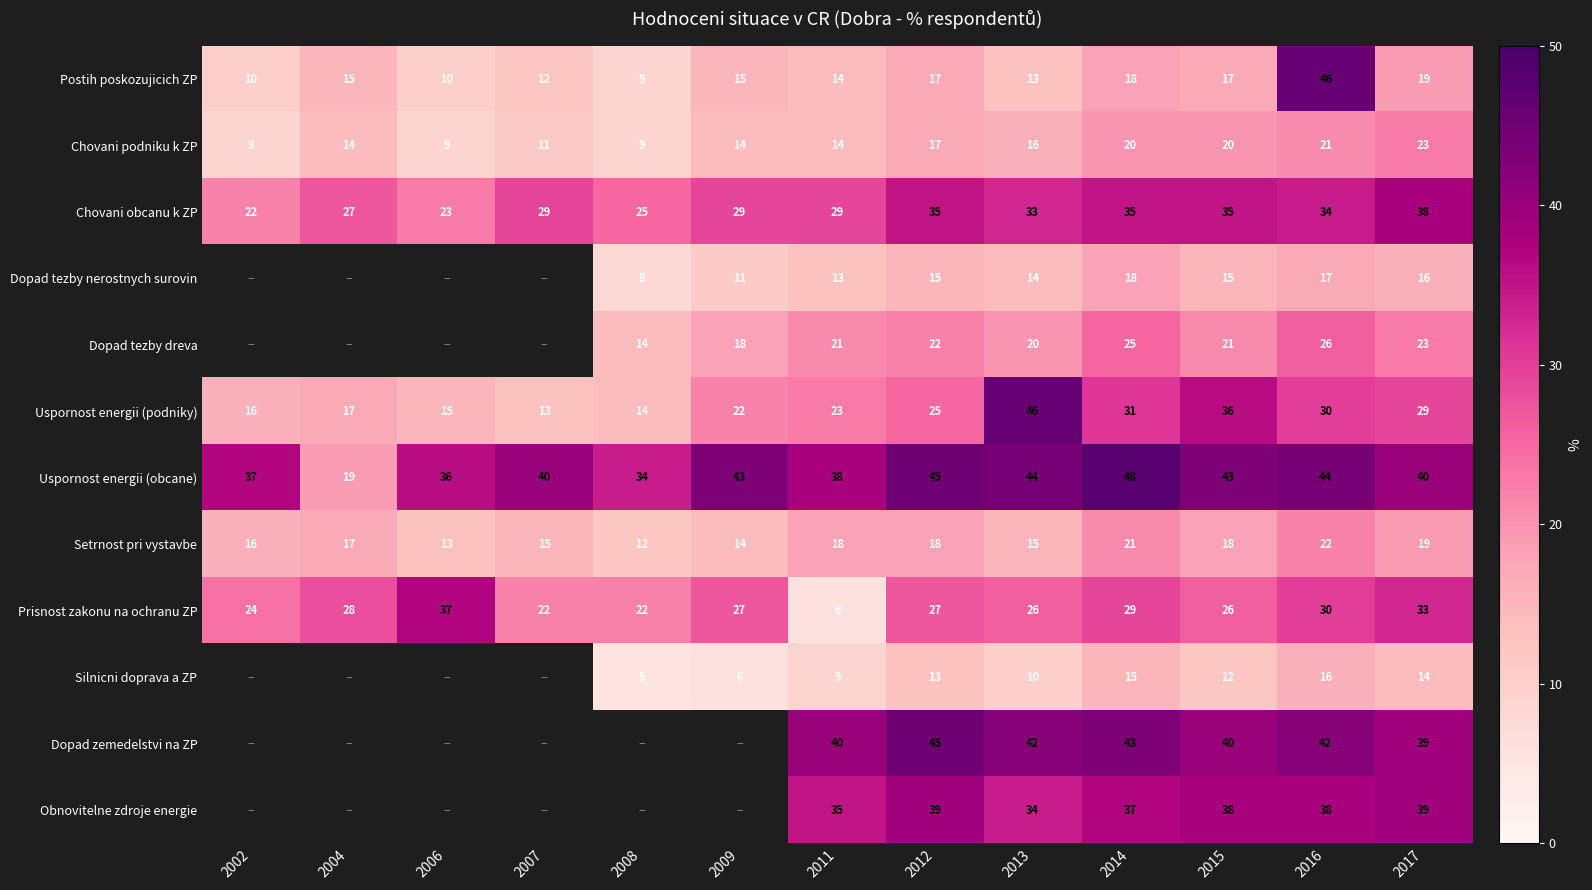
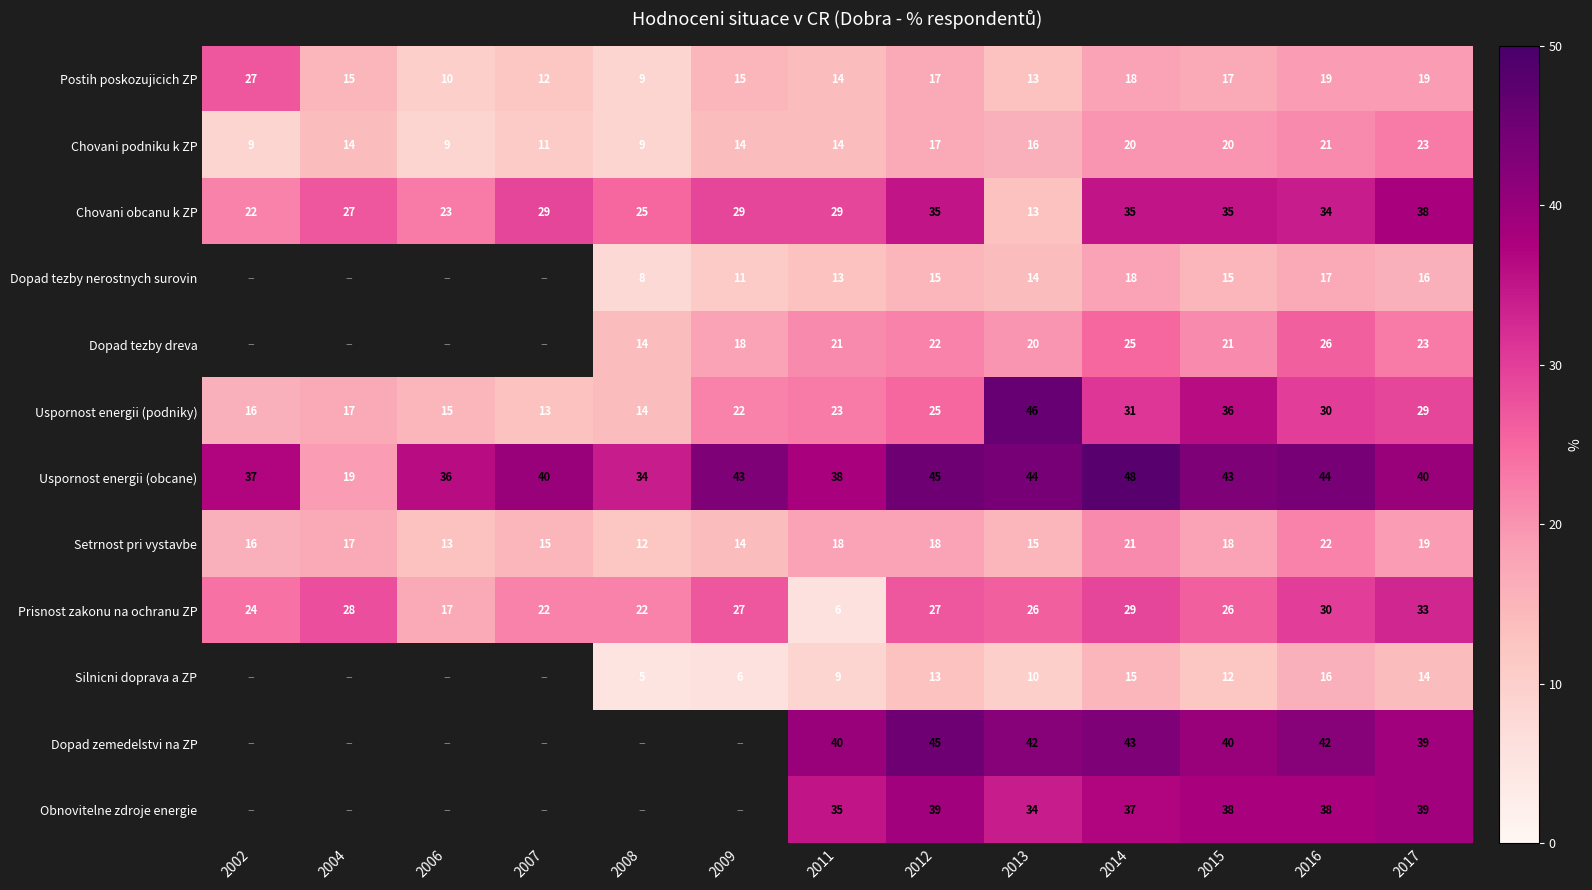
Postih poskozujicich ZP, 2002: 10 -> 27
Postih poskozujicich ZP, 2016: 46 -> 19
Chovani obcanu k ZP, 2013: 33 -> 13
Prisnost zakonu na ochranu ZP, 2006: 37 -> 17
